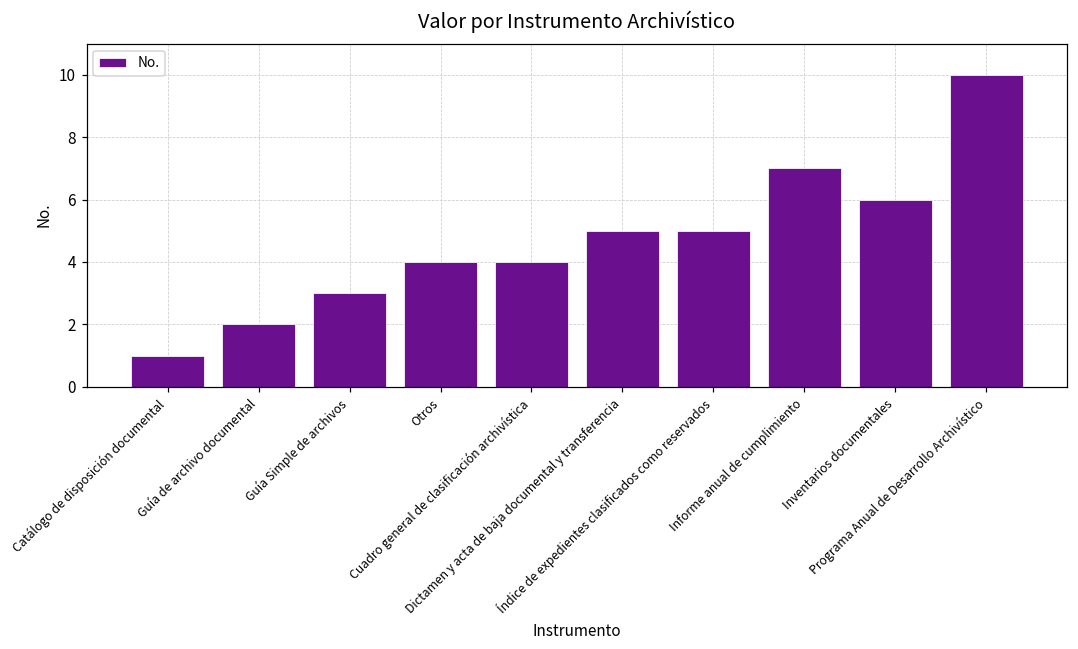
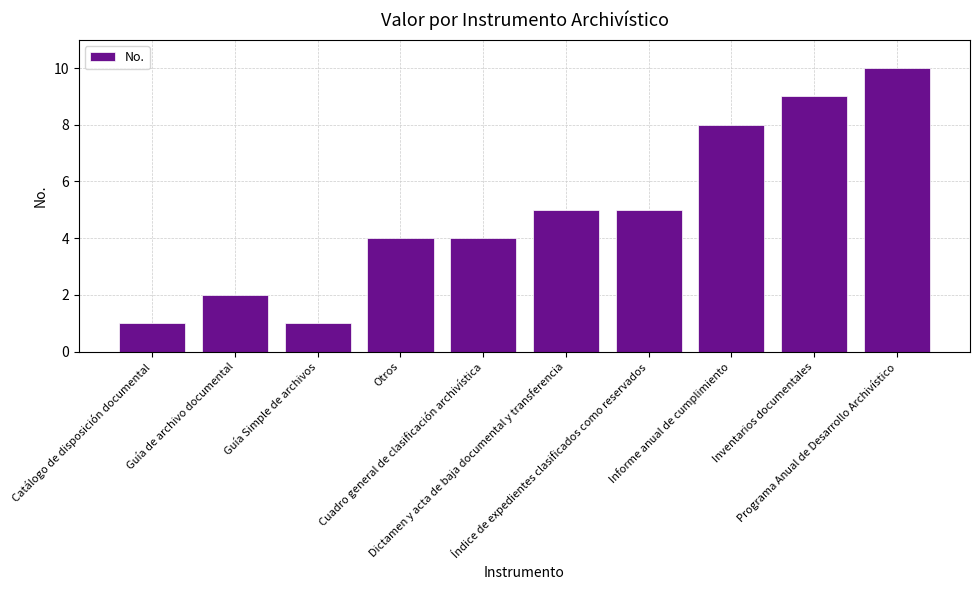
Guía Simple de archivos: 3 -> 1
Informe anual de cumplimiento: 7 -> 8
Inventarios documentales: 6 -> 9
